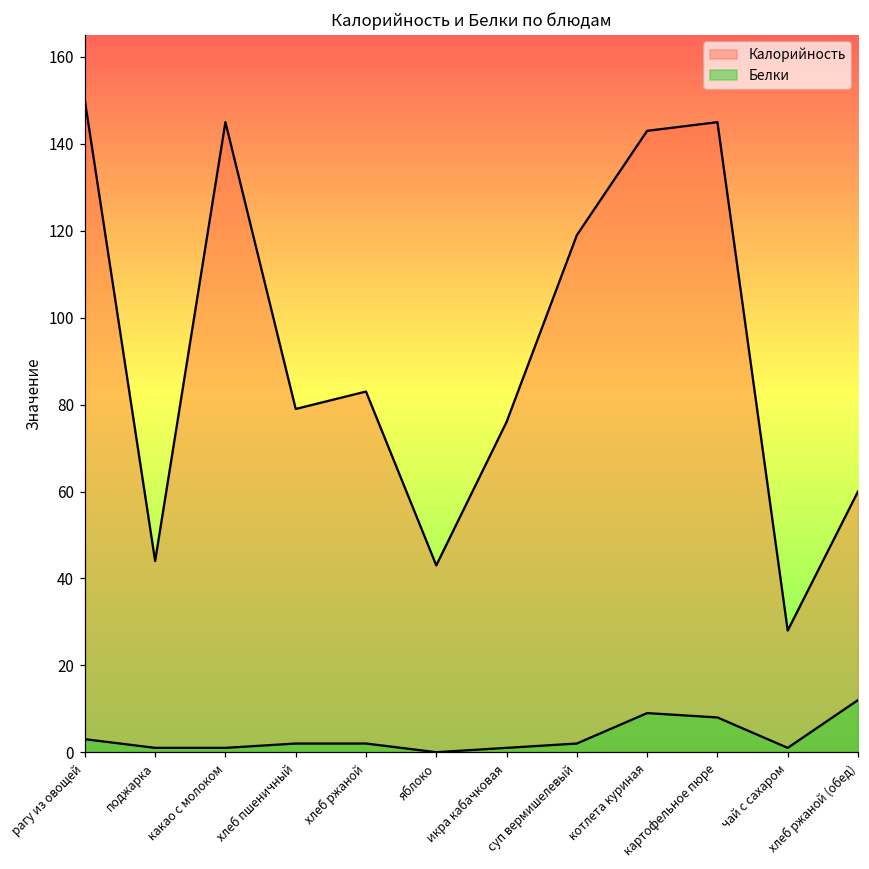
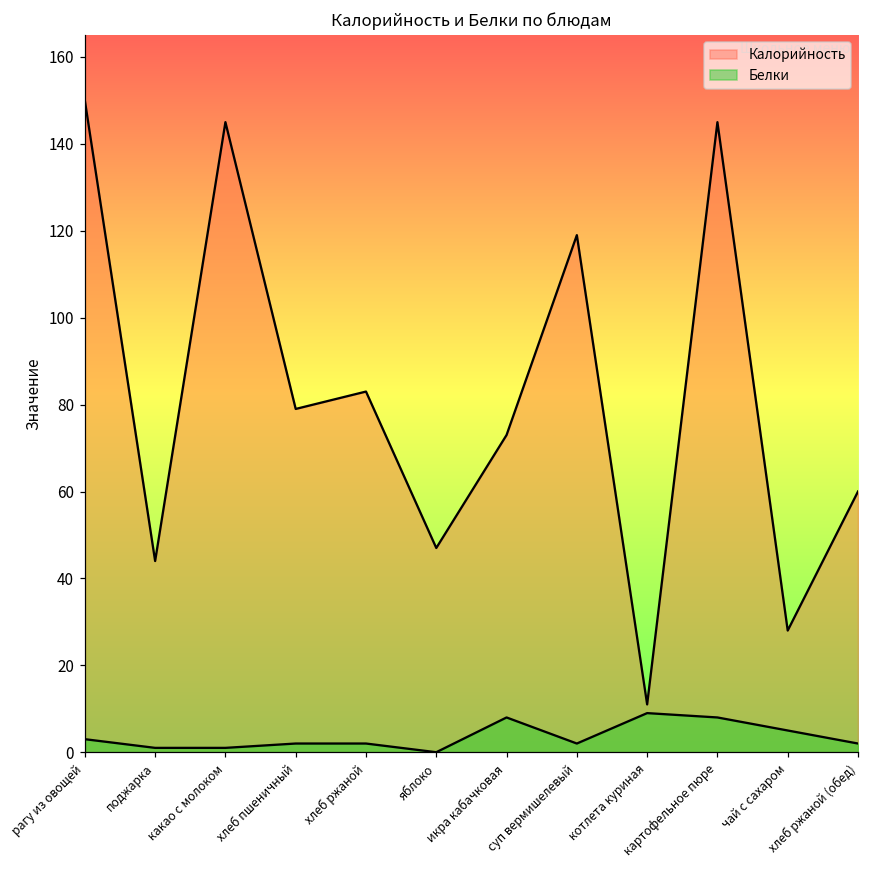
Калорийность, яблоко: 43 -> 47
Калорийность, икра кабачковая: 76 -> 73
Белки, икра кабачковая: 1 -> 8
Калорийность, котлета куриная: 143 -> 11
Белки, чай с сахаром: 1 -> 5
Белки, хлеб ржаной (обед): 12 -> 2
